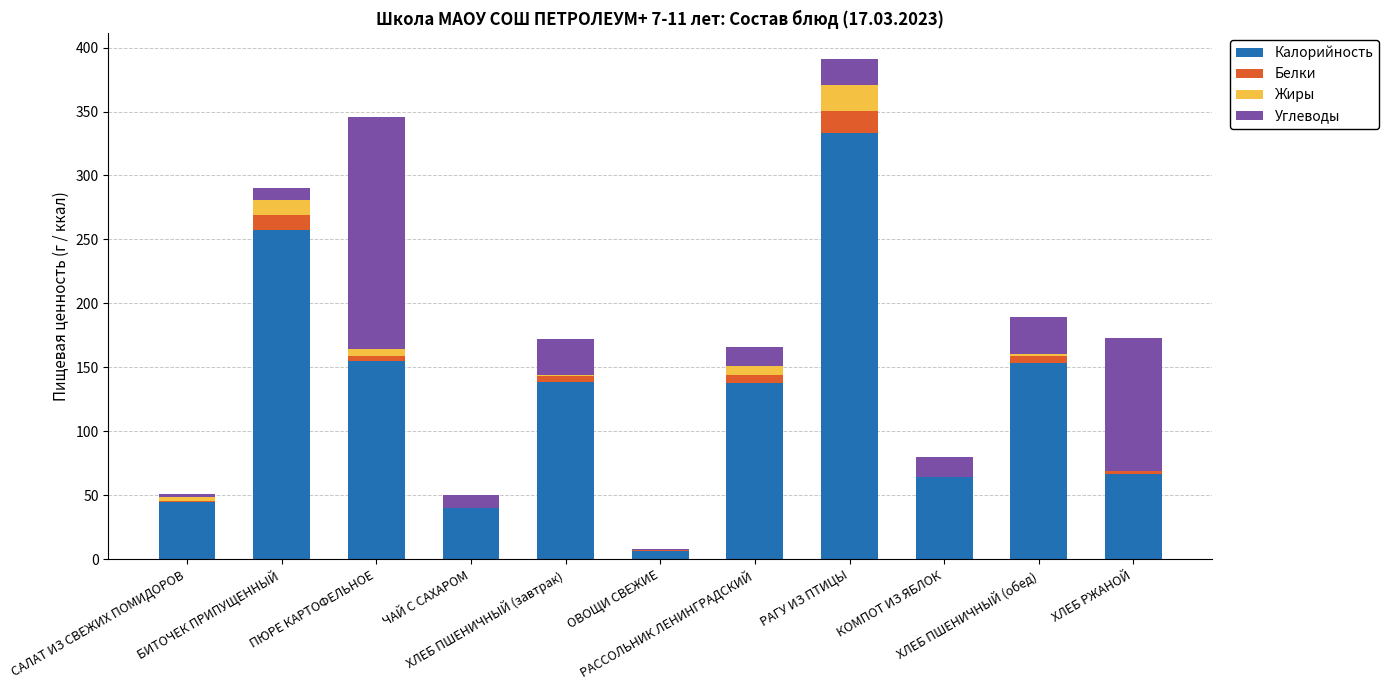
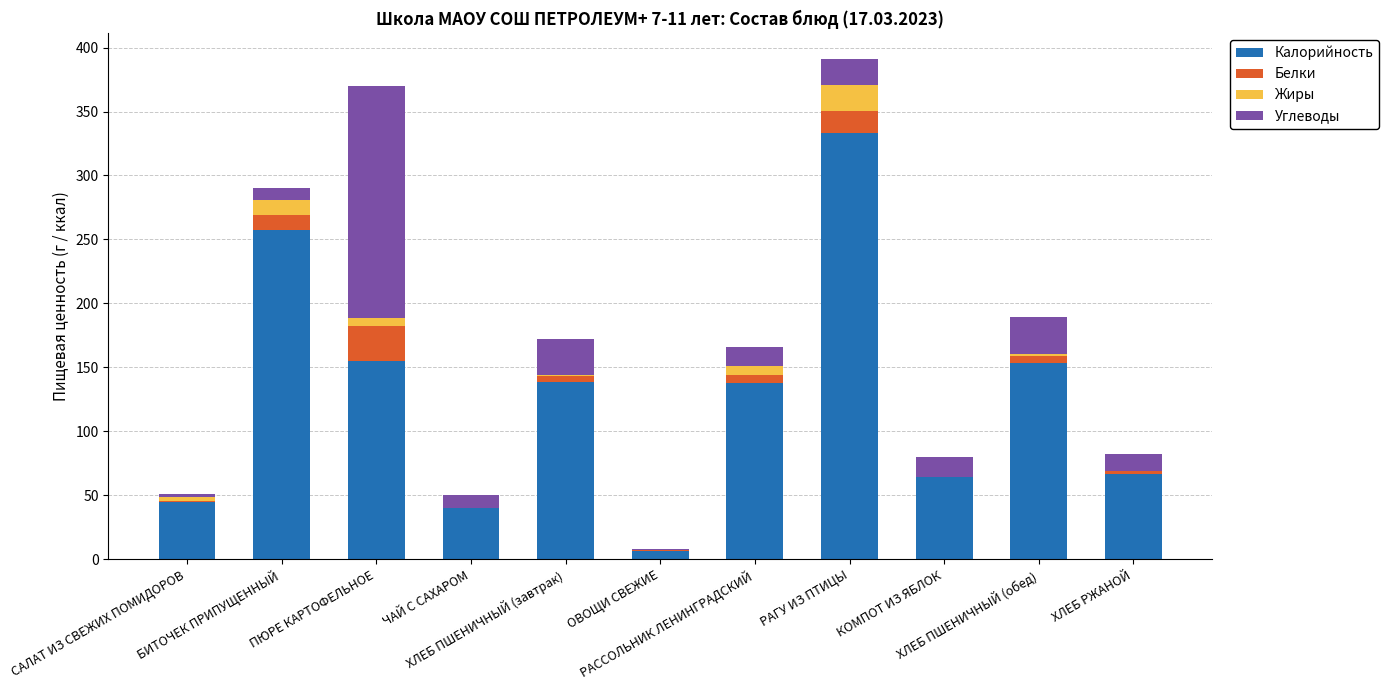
Белки, ПЮРЕ КАРТОФЕЛЬНОЕ: 3 -> 27
Углеводы, ХЛЕБ РЖАНОЙ: 104 -> 13
